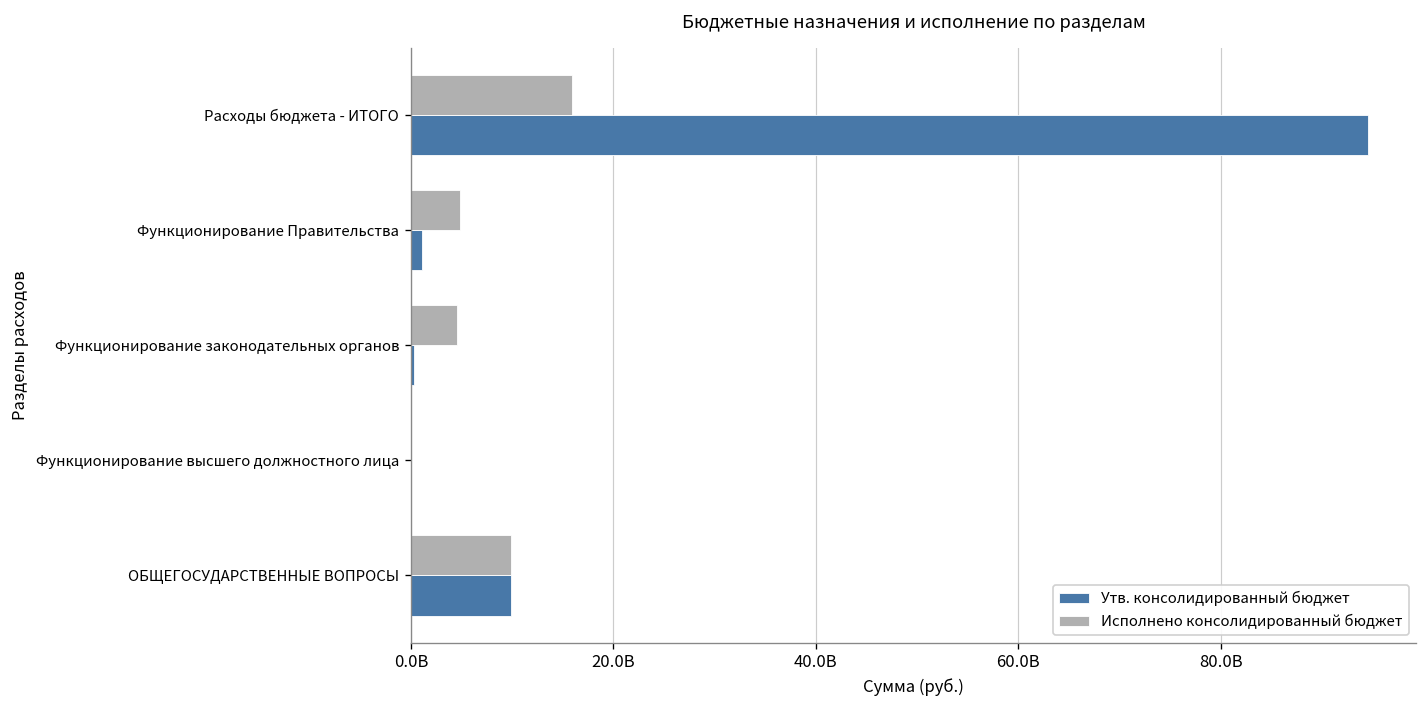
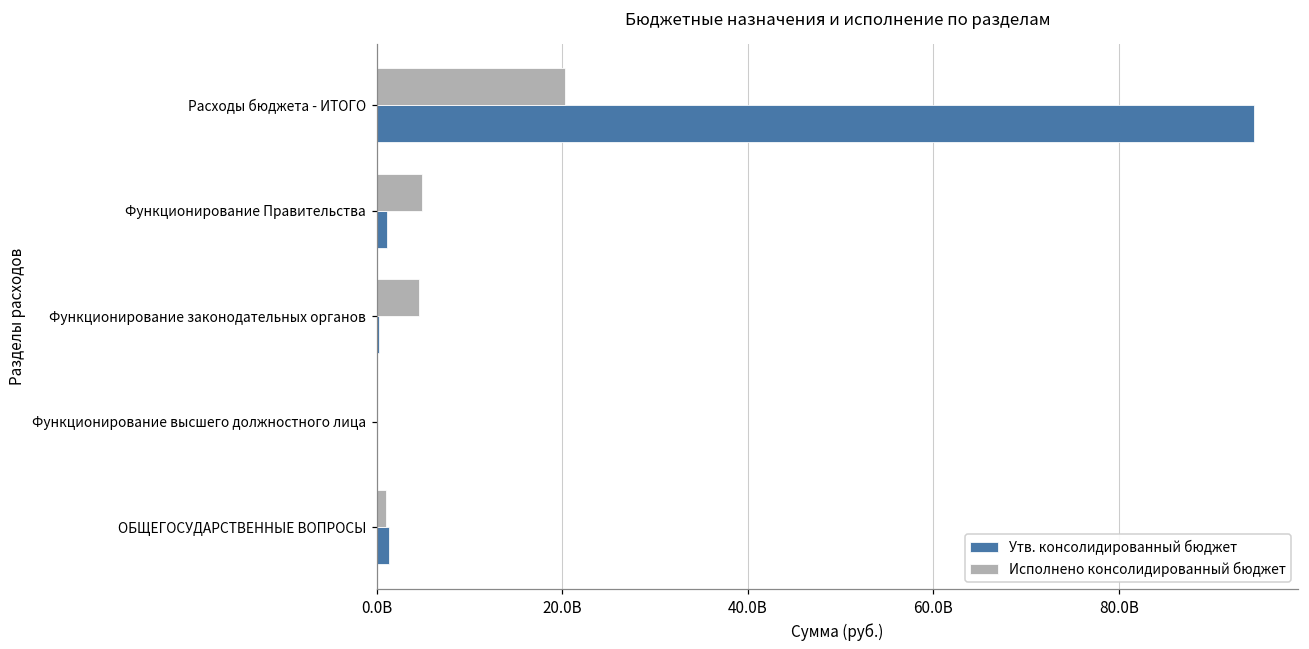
Исполнено консолидированный бюджет, Расходы бюджета - ИТОГО: 16000000000 -> 20000000000
Исполнено консолидированный бюджет, ОБЩЕГОСУДАРСТВЕННЫЕ ВОПРОСЫ: 10000000000 -> 1000000000
Утв. консолидированный бюджет, ОБЩЕГОСУДАРСТВЕННЫЕ ВОПРОСЫ: 10000000000 -> 1000000000
